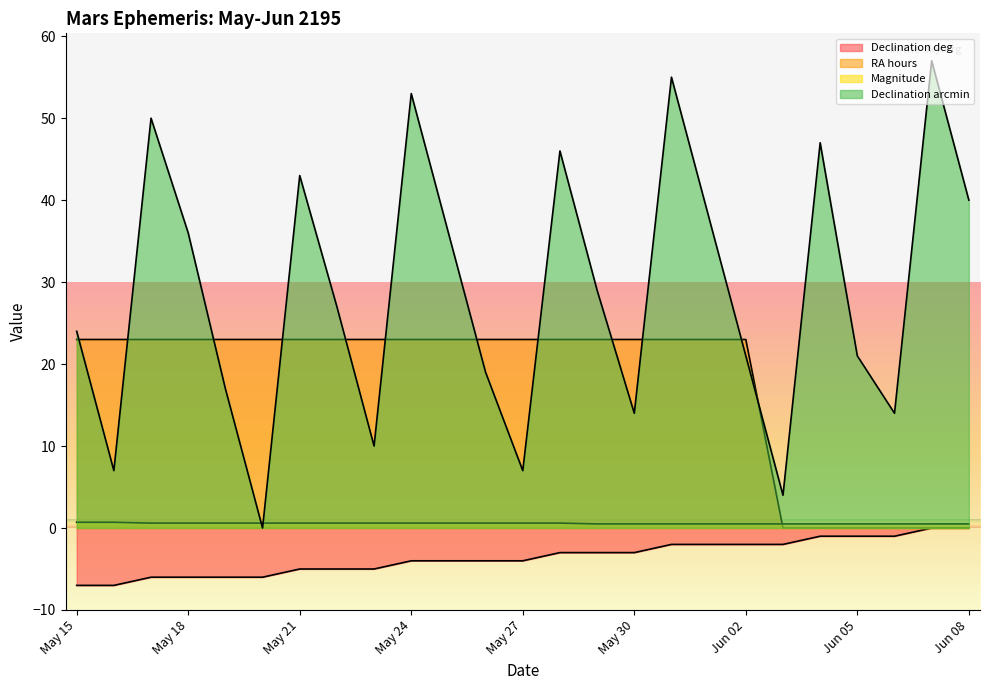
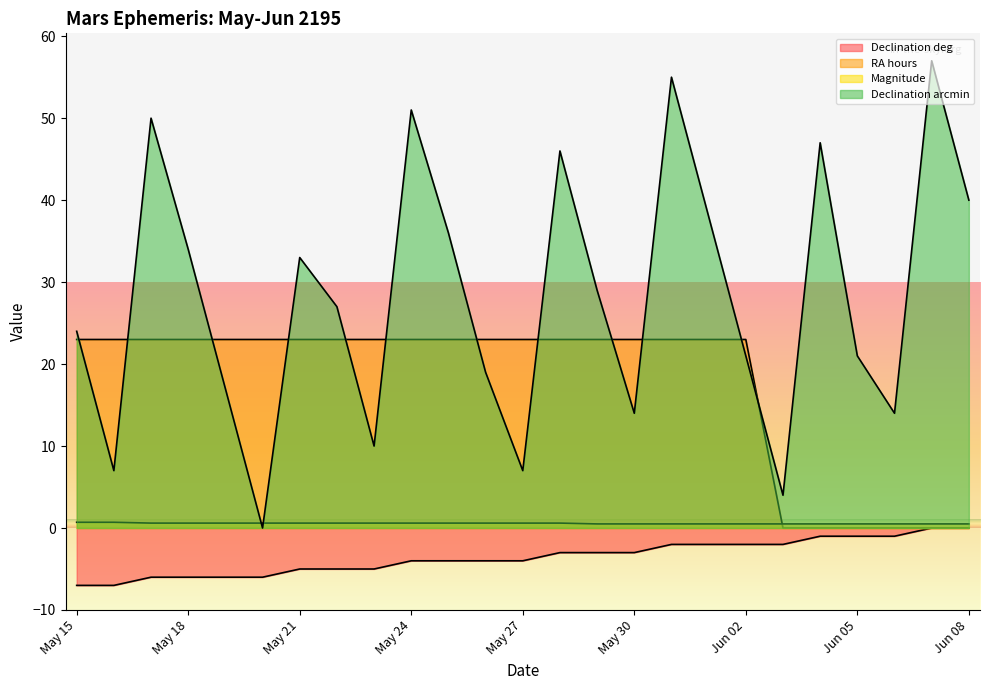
Declination arcmin, May 18: 36 -> 34
Declination arcmin, May 21: 43 -> 33
Declination arcmin, May 24: 53 -> 51
